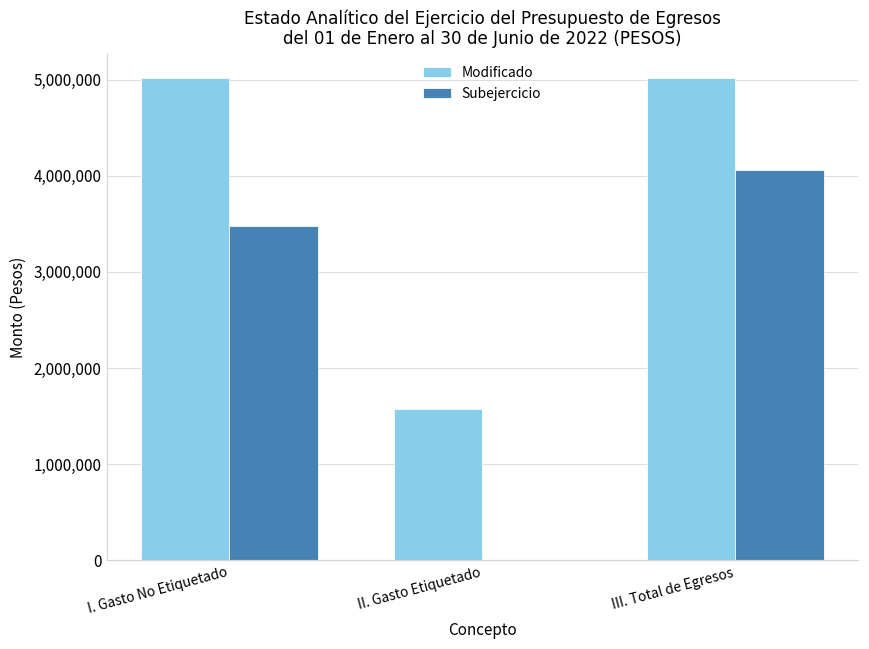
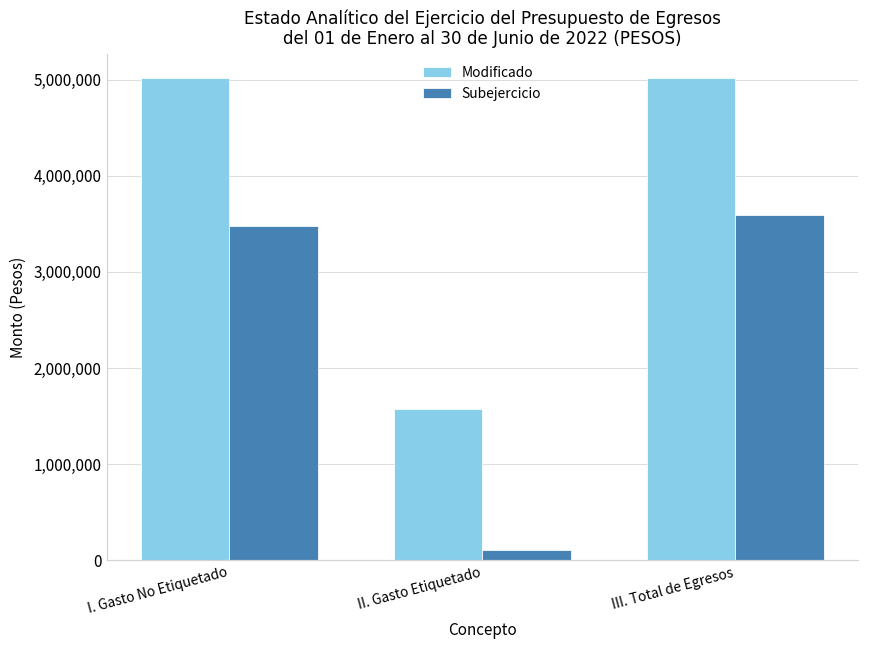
Subejercicio, II. Gasto Etiquetado: 0 -> 100,000
Subejercicio, III. Total de Egresos: 4,100,000 -> 3,600,000
